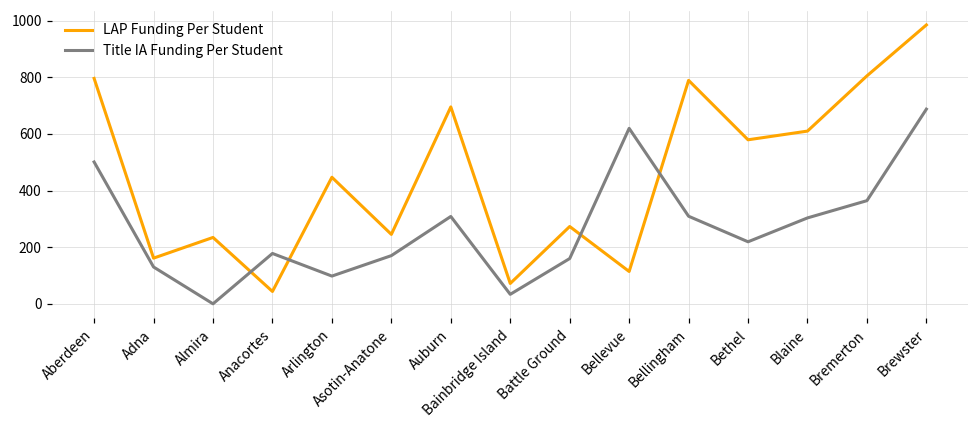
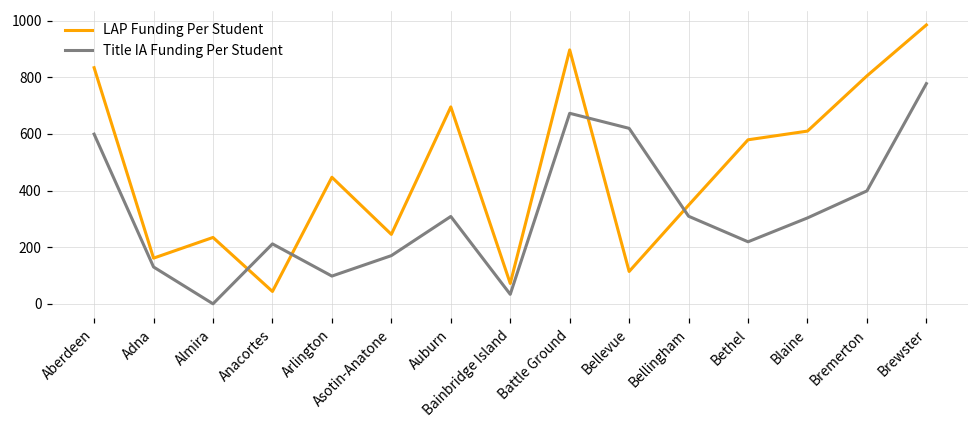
LAP Funding Per Student, Aberdeen: 800 -> 830
Title IA Funding Per Student, Aberdeen: 500 -> 600
Title IA Funding Per Student, Anacortes: 180 -> 210
LAP Funding Per Student, Battle Ground: 270 -> 900
Title IA Funding Per Student, Battle Ground: 160 -> 670
LAP Funding Per Student, Bellingham: 790 -> 350
Title IA Funding Per Student, Bremerton: 360 -> 400
Title IA Funding Per Student, Brewster: 690 -> 780
